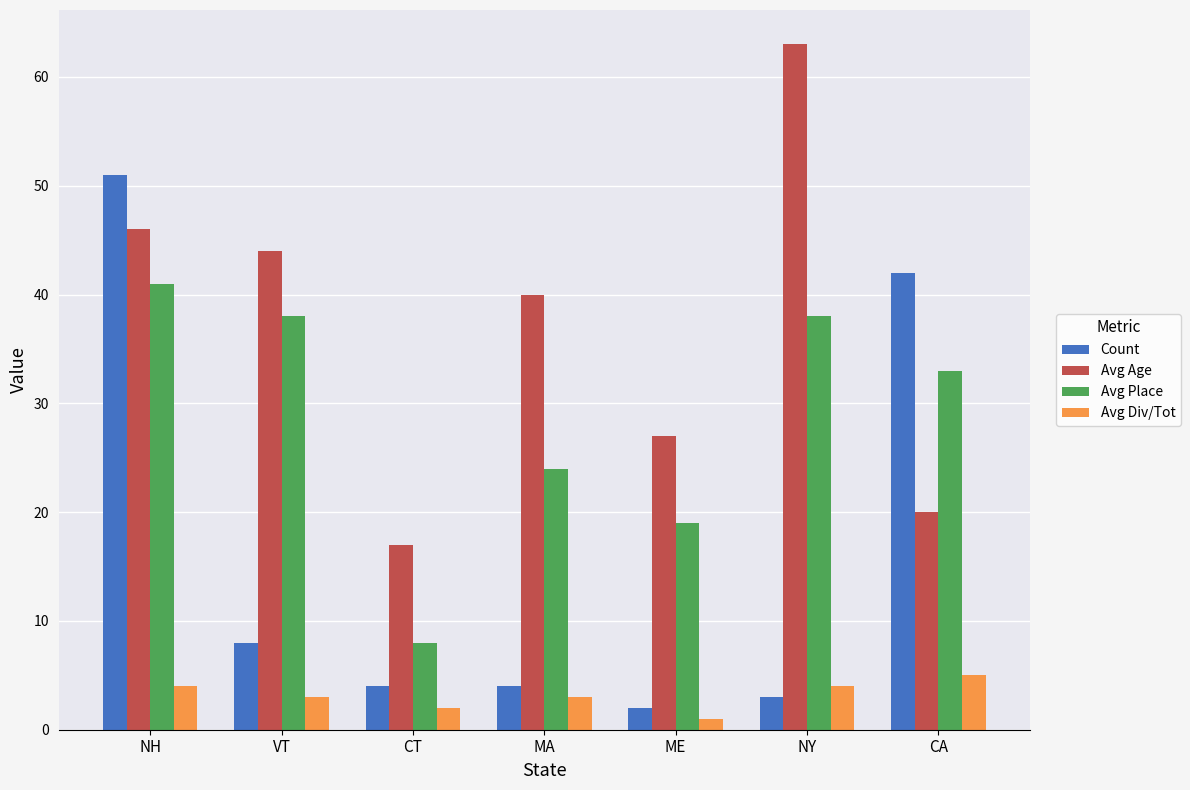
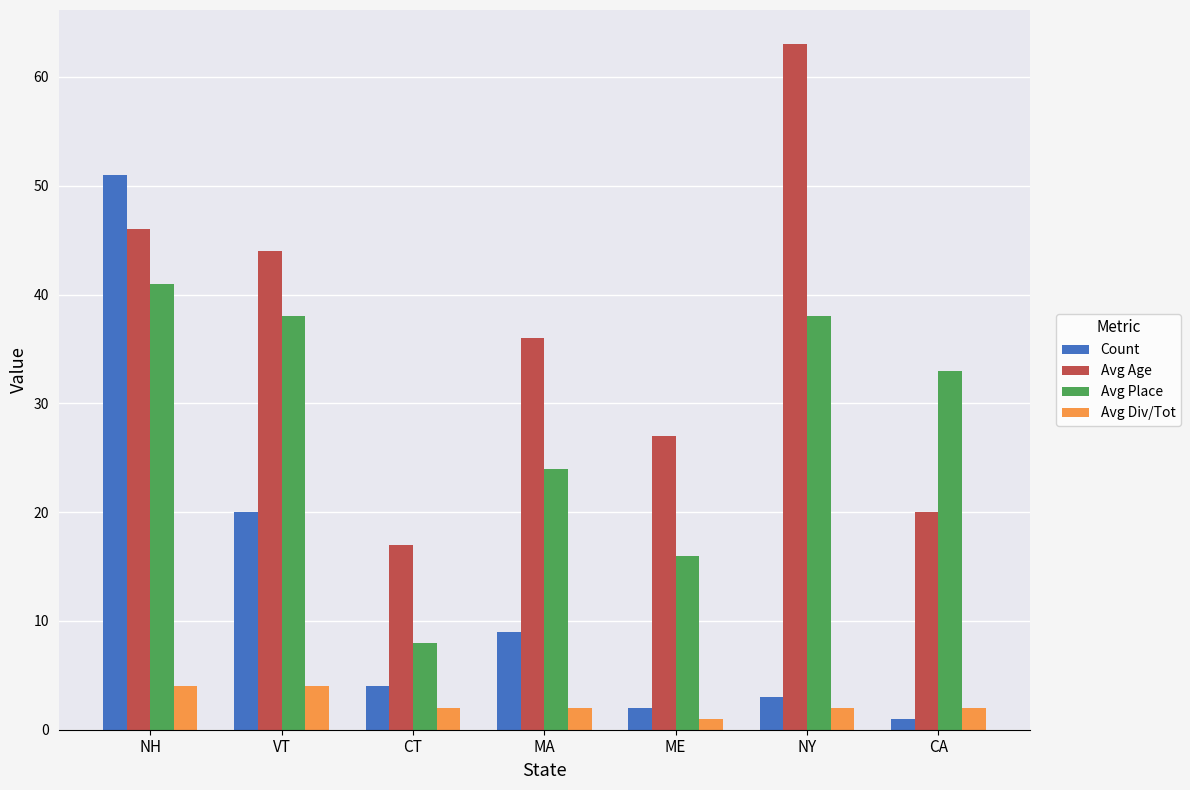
Count, VT: 8 -> 20
Avg Div/Tot, VT: 3 -> 4
Count, MA: 4 -> 9
Avg Age, MA: 40 -> 36
Avg Div/Tot, MA: 3 -> 2
Avg Place, ME: 19 -> 16
Avg Div/Tot, NY: 4 -> 2
Count, CA: 42 -> 1
Avg Div/Tot, CA: 5 -> 2
